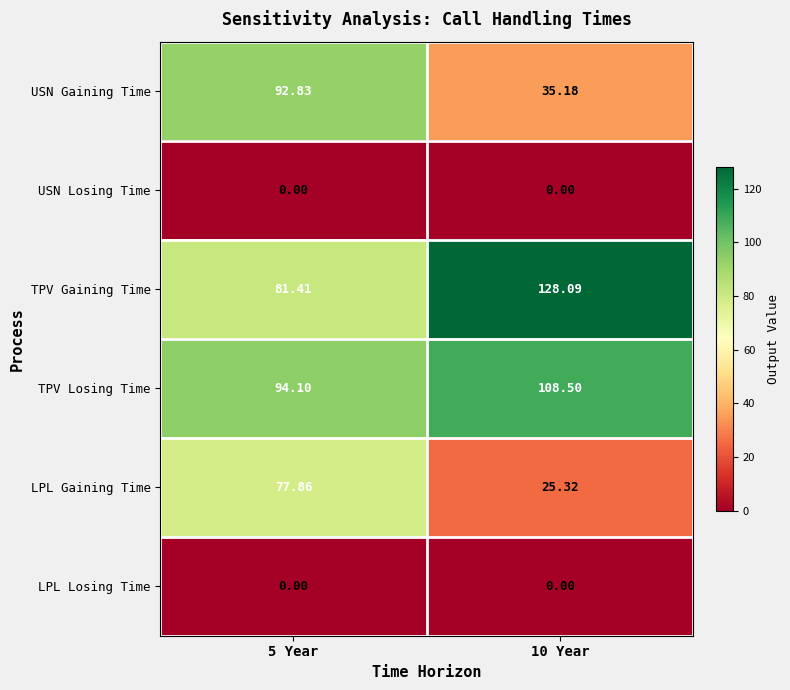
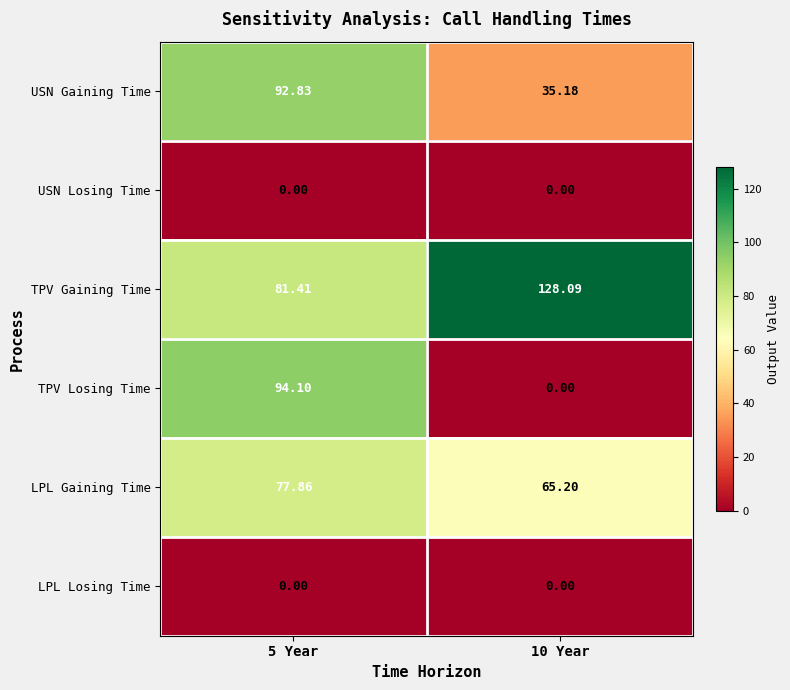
TPV Losing Time, 10 Year: 108.50 -> 0.00
LPL Gaining Time, 10 Year: 25.32 -> 65.20
